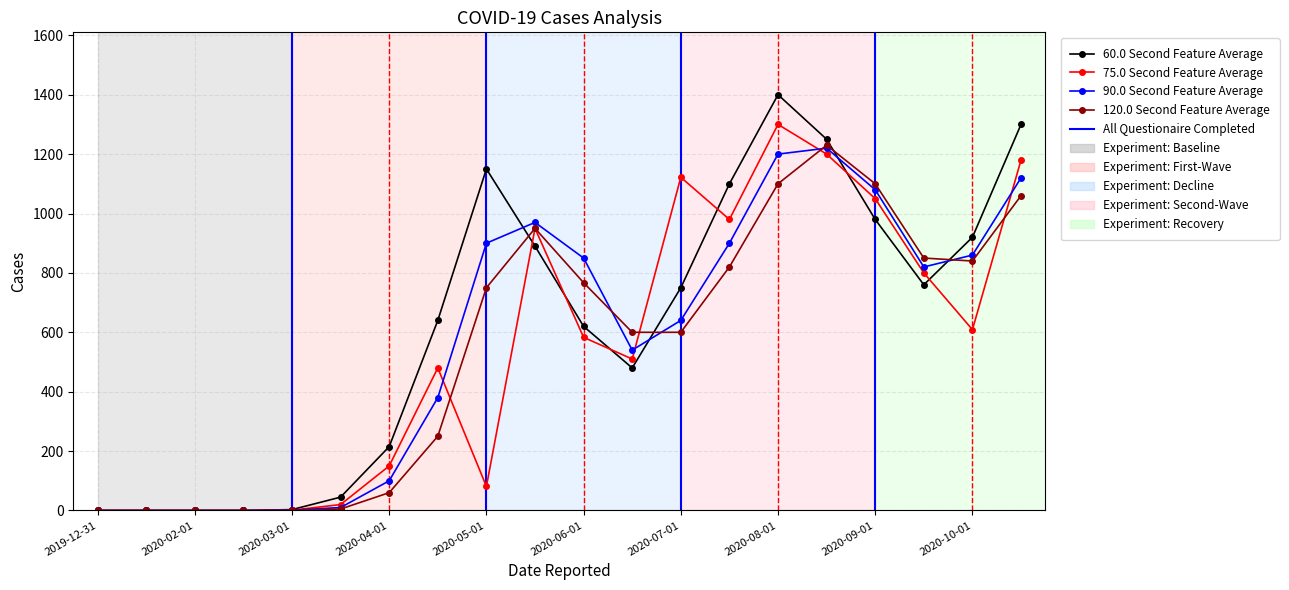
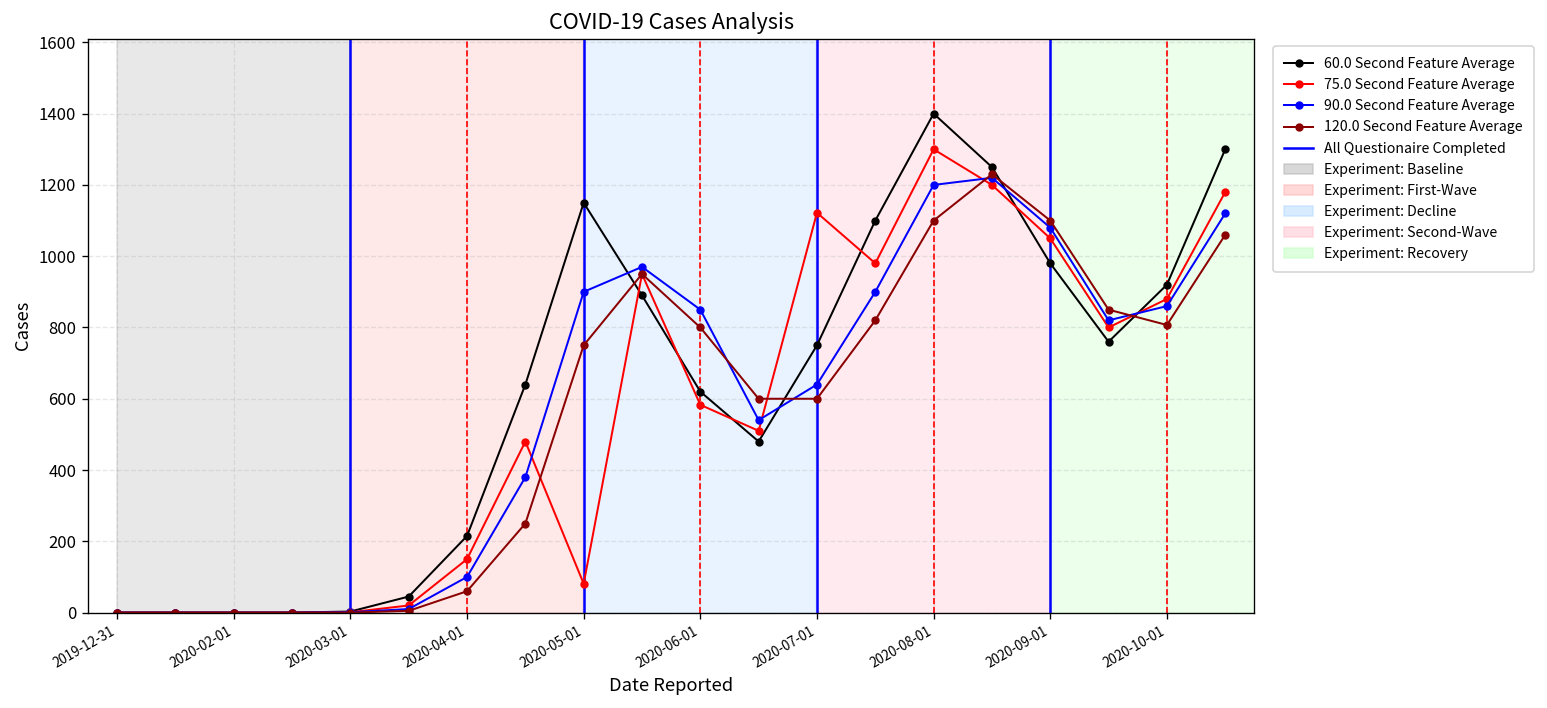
120.0 Second Feature Average, 2020-06-01: 770 -> 800
75.0 Second Feature Average, 2020-10-01: 610 -> 880
120.0 Second Feature Average, 2020-10-01: 840 -> 810
